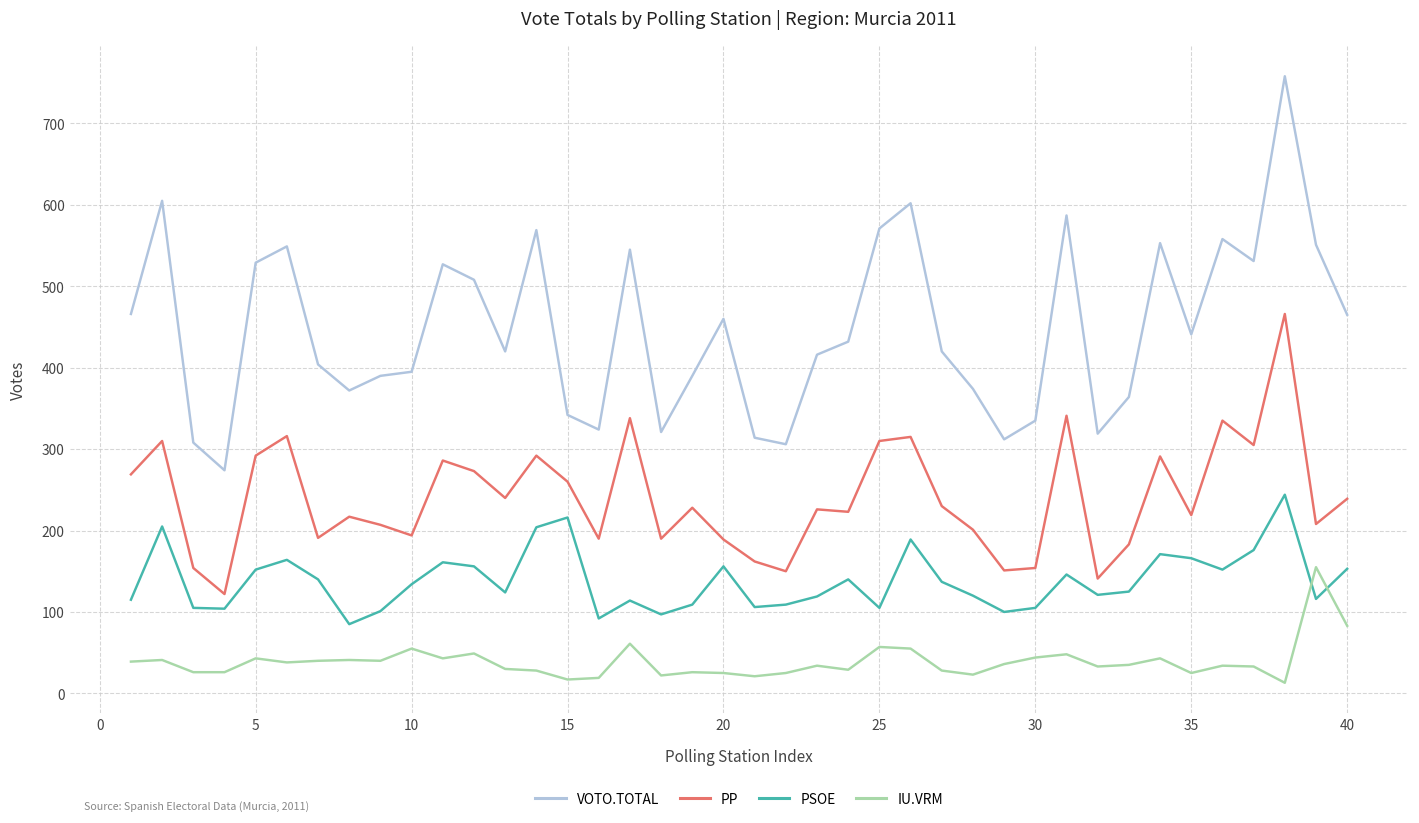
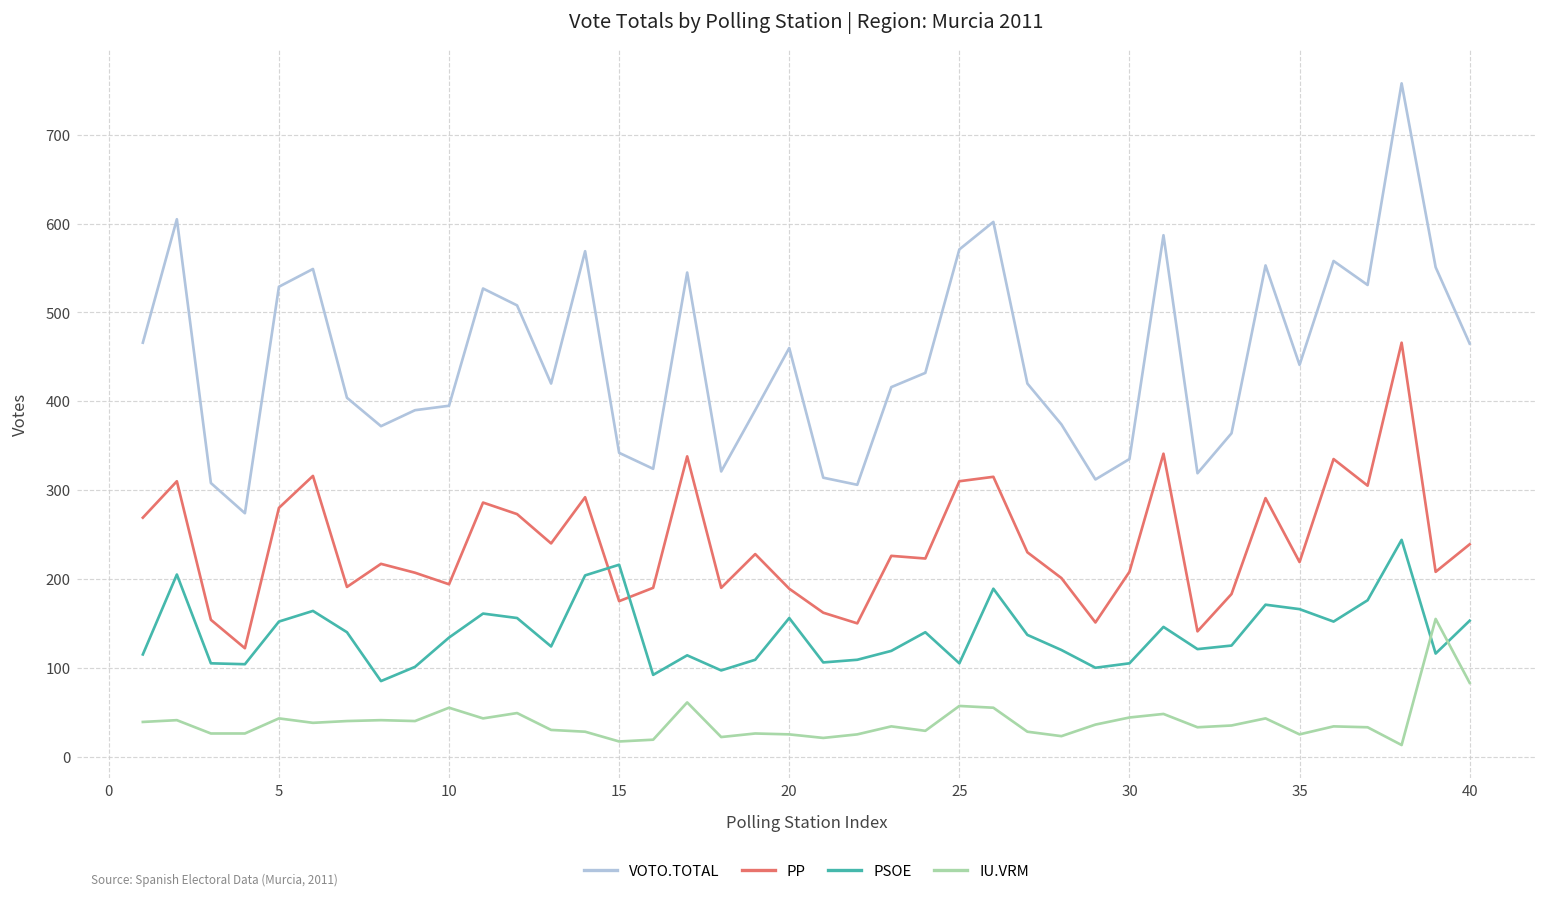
PP, 5: 290 -> 280
PP, 15: 260 -> 180
PP, 30: 150 -> 210
